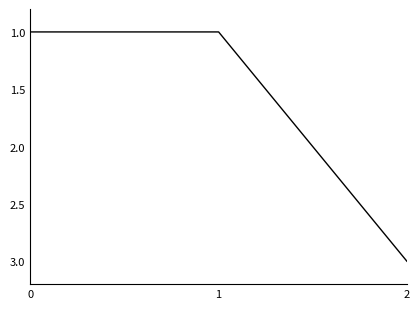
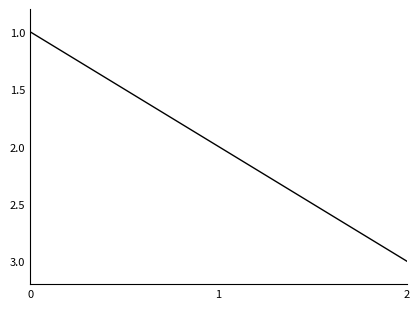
1: 1 -> 2
